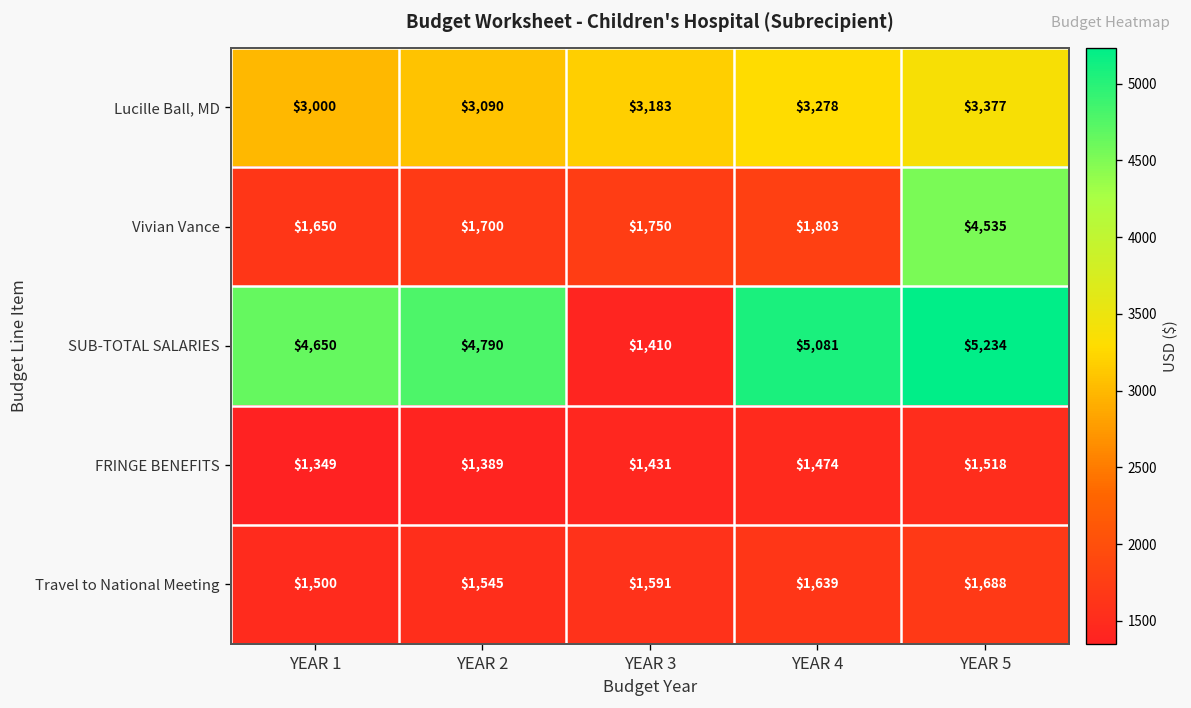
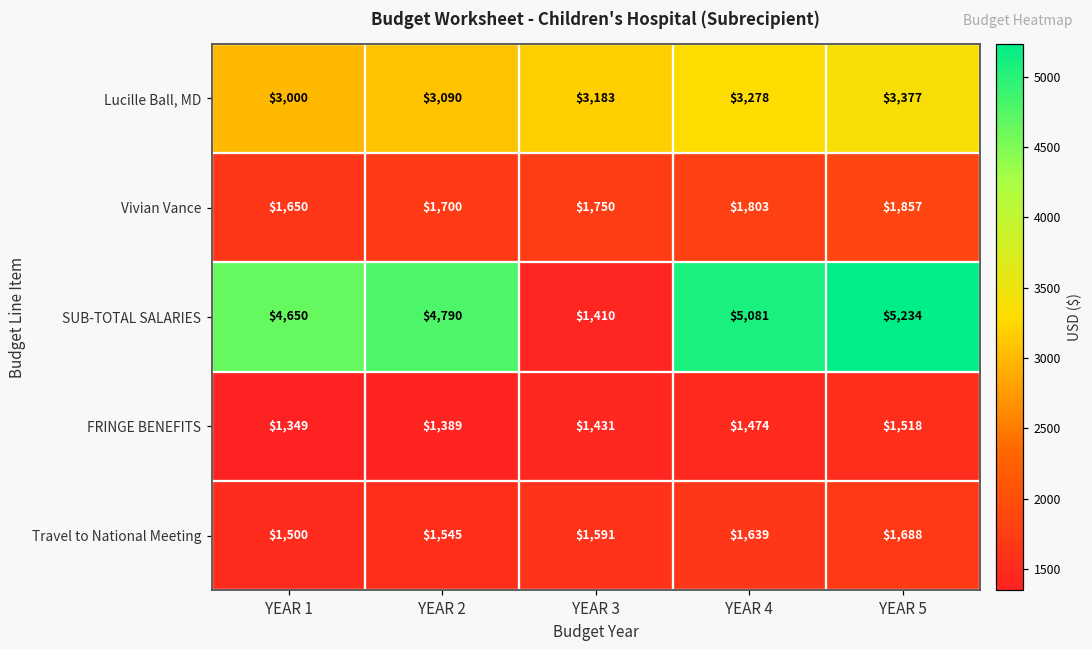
Vivian Vance, YEAR 5: $4,535 -> $1,857
